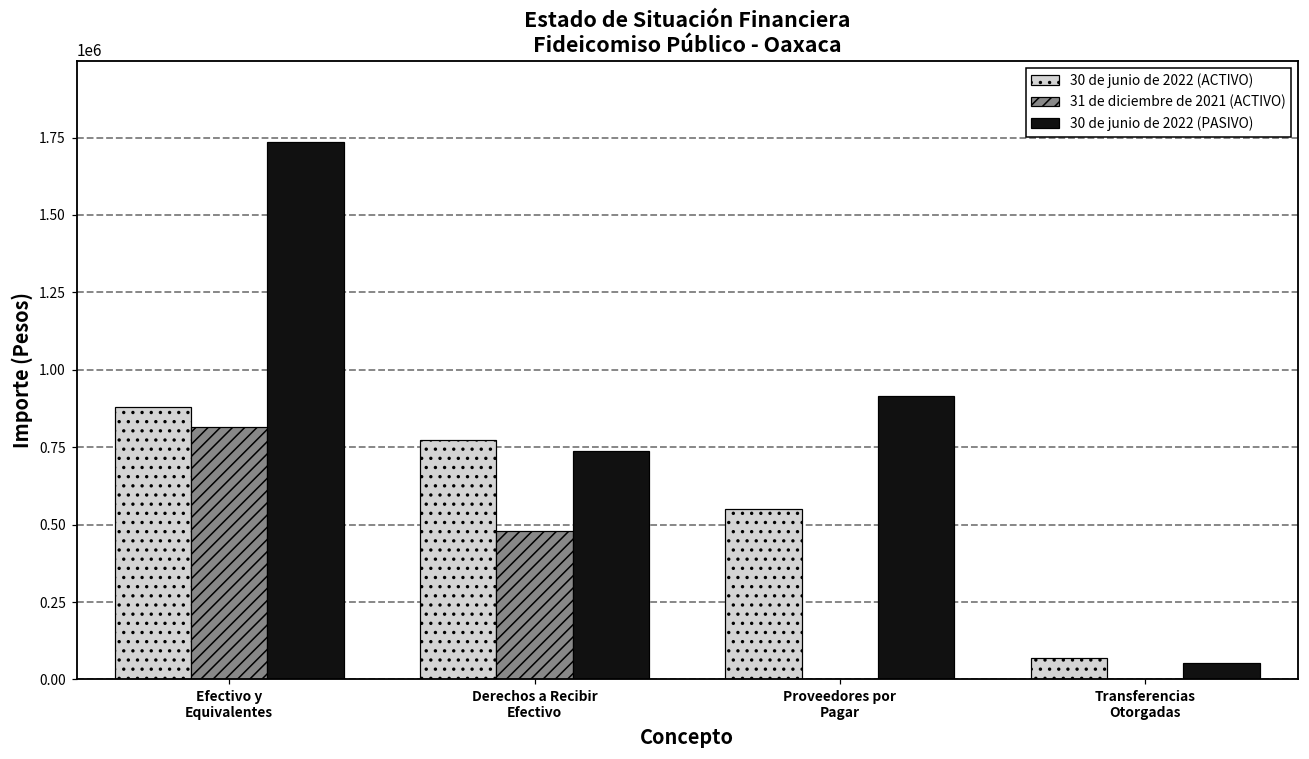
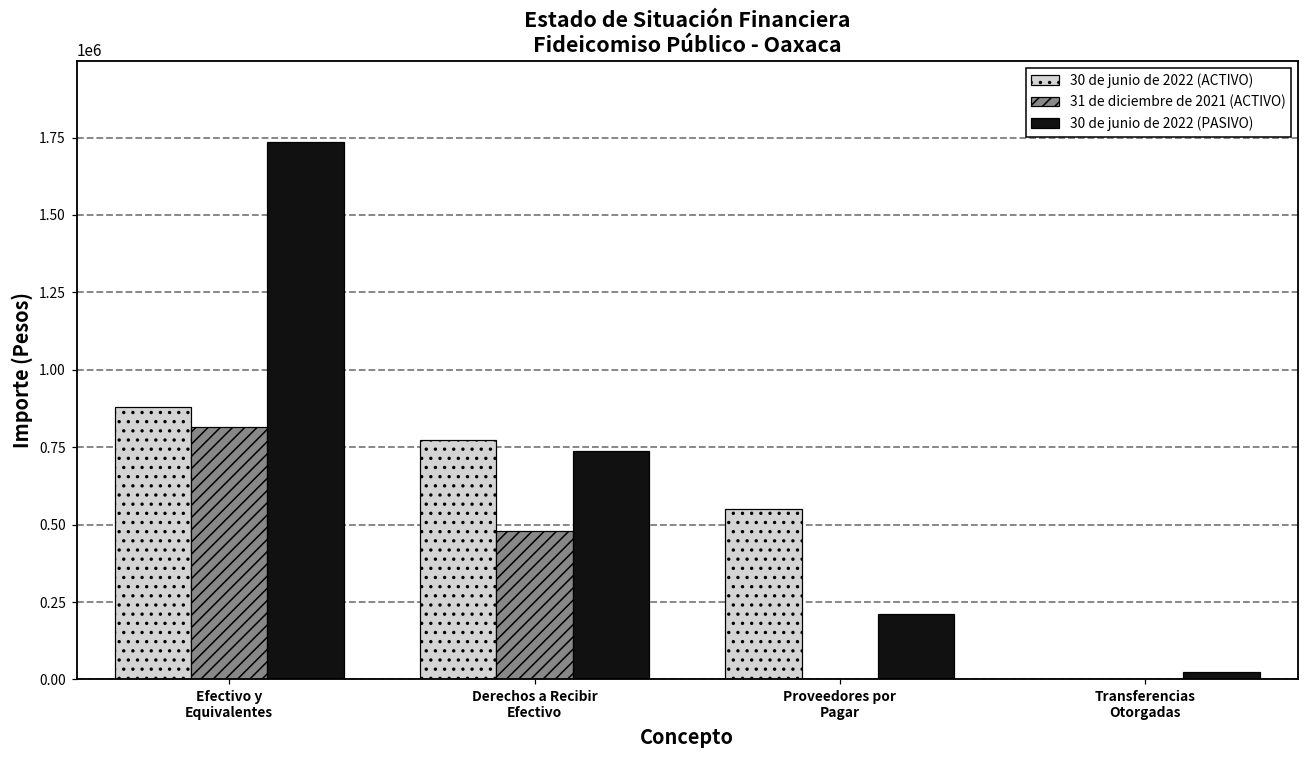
30 de junio de 2022 (PASIVO), Proveedores por Pagar: 920000 -> 210000
30 de junio de 2022 (ACTIVO), Transferencias Otorgadas: 70000 -> 0
30 de junio de 2022 (PASIVO), Transferencias Otorgadas: 50000 -> 20000
